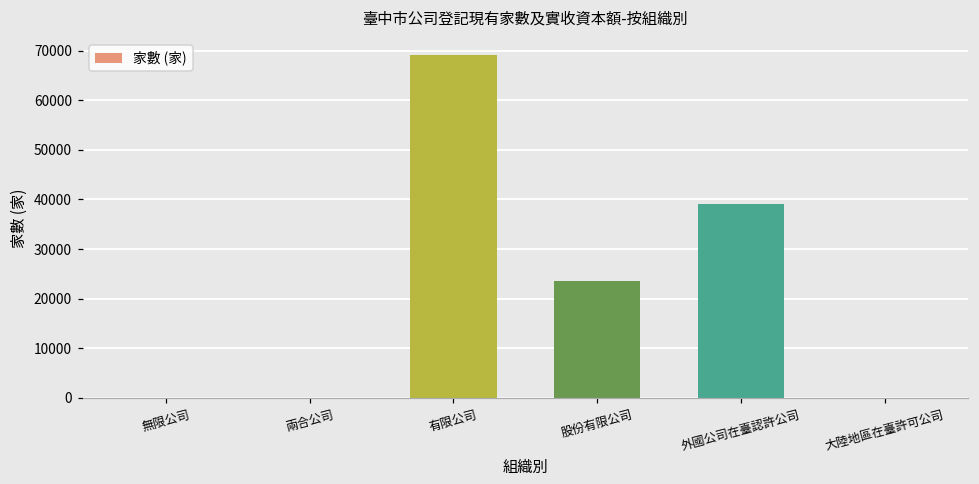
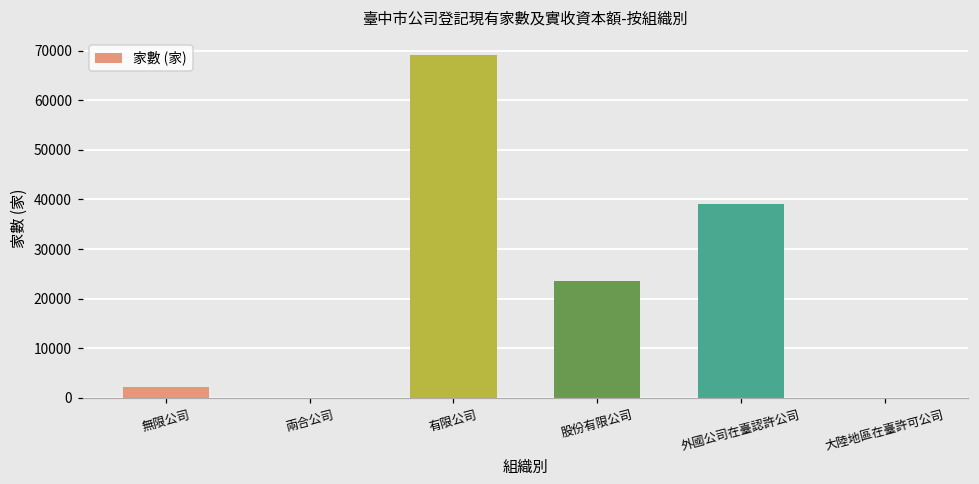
無限公司: 0 -> 2000
